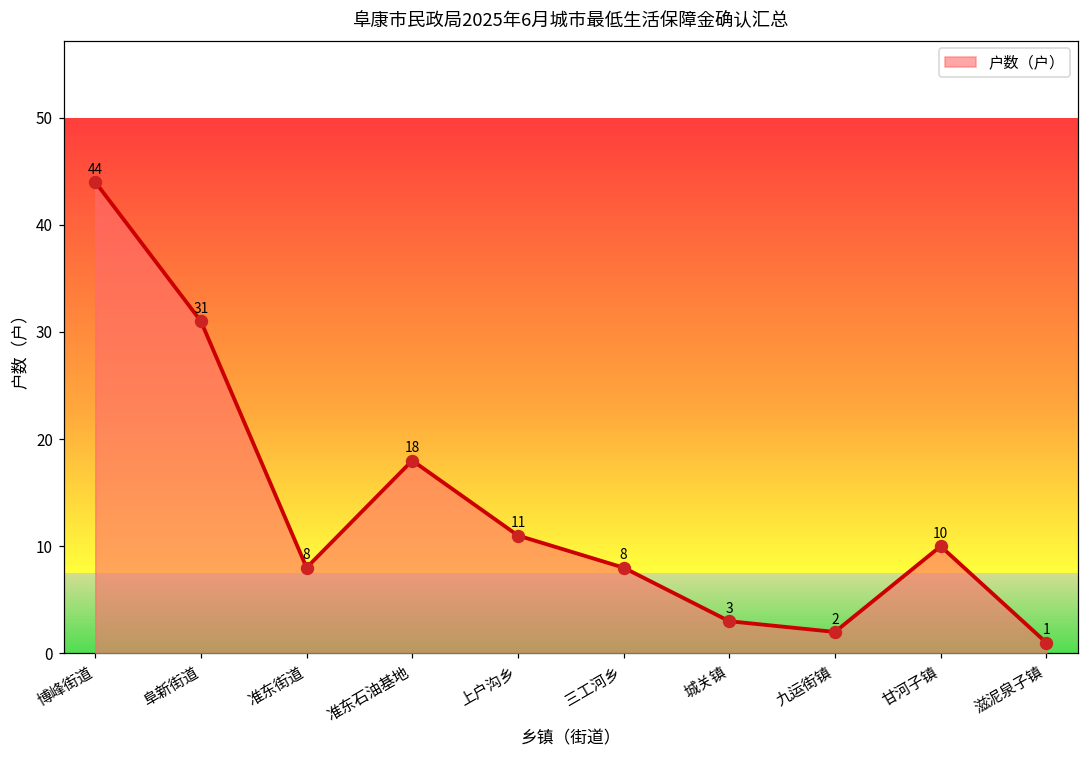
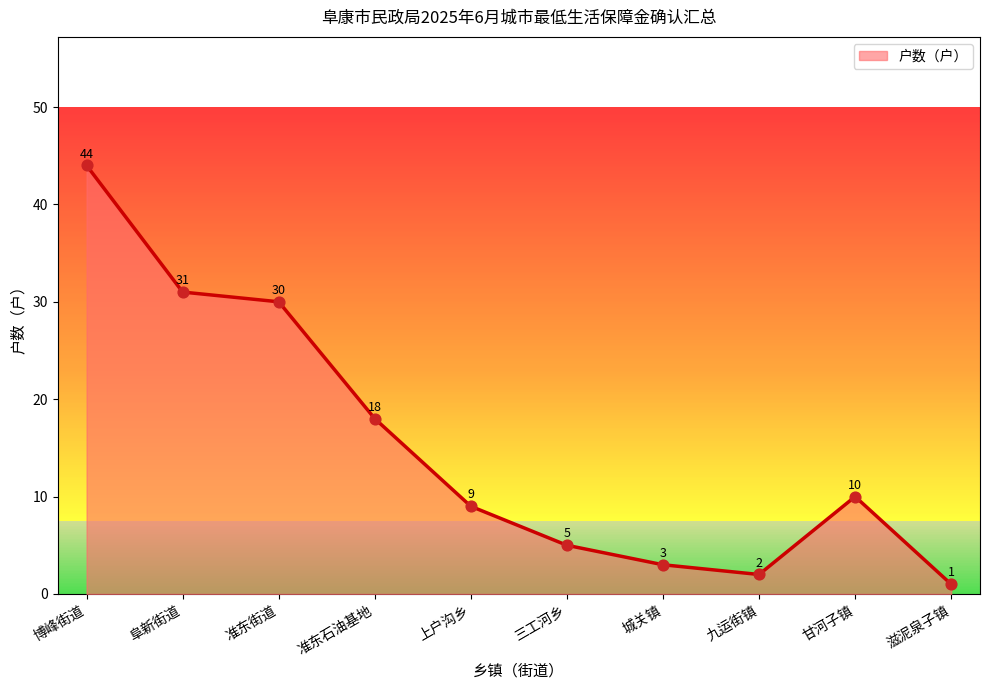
准东街道: 8 -> 30
上户沟乡: 11 -> 9
三工河乡: 8 -> 5
